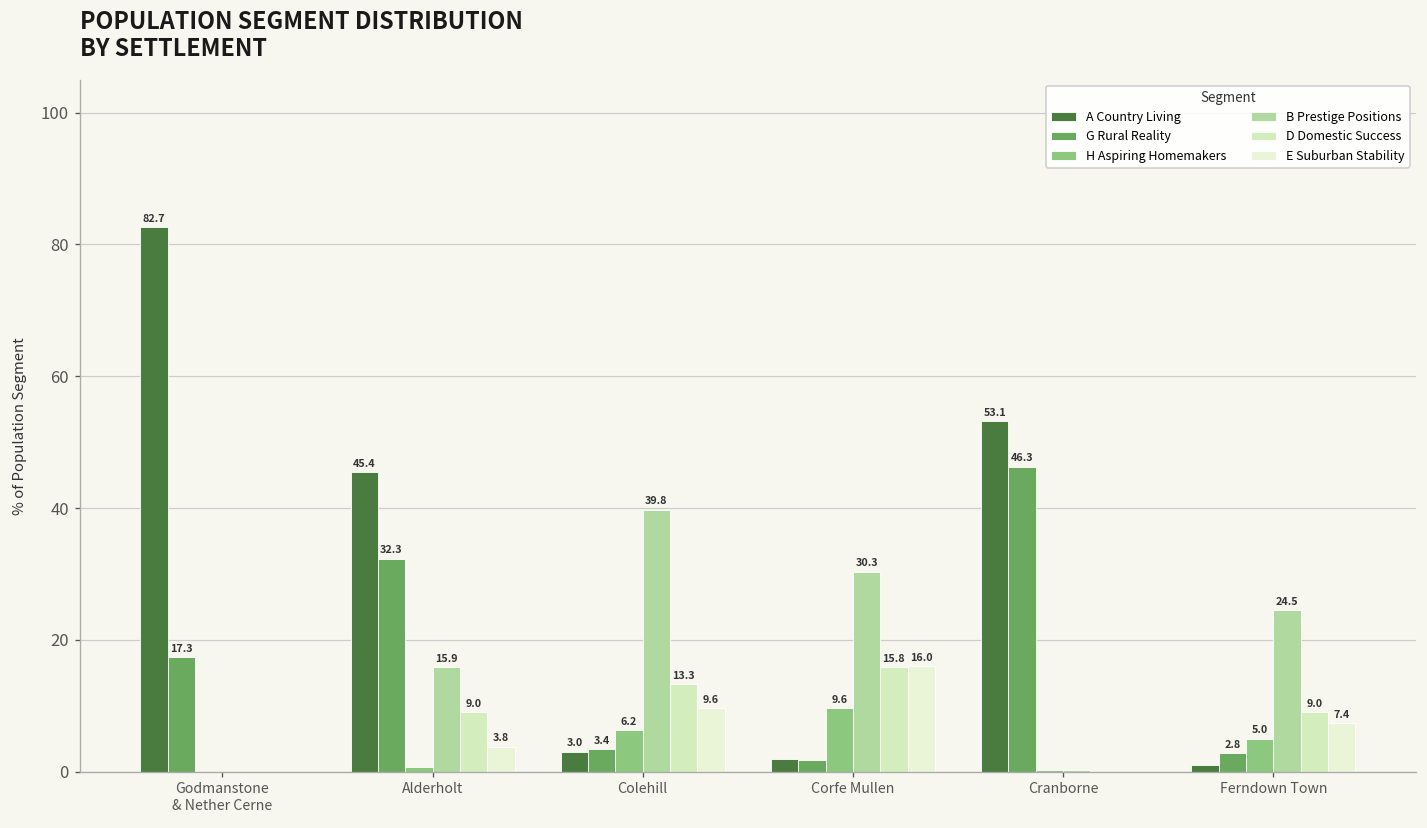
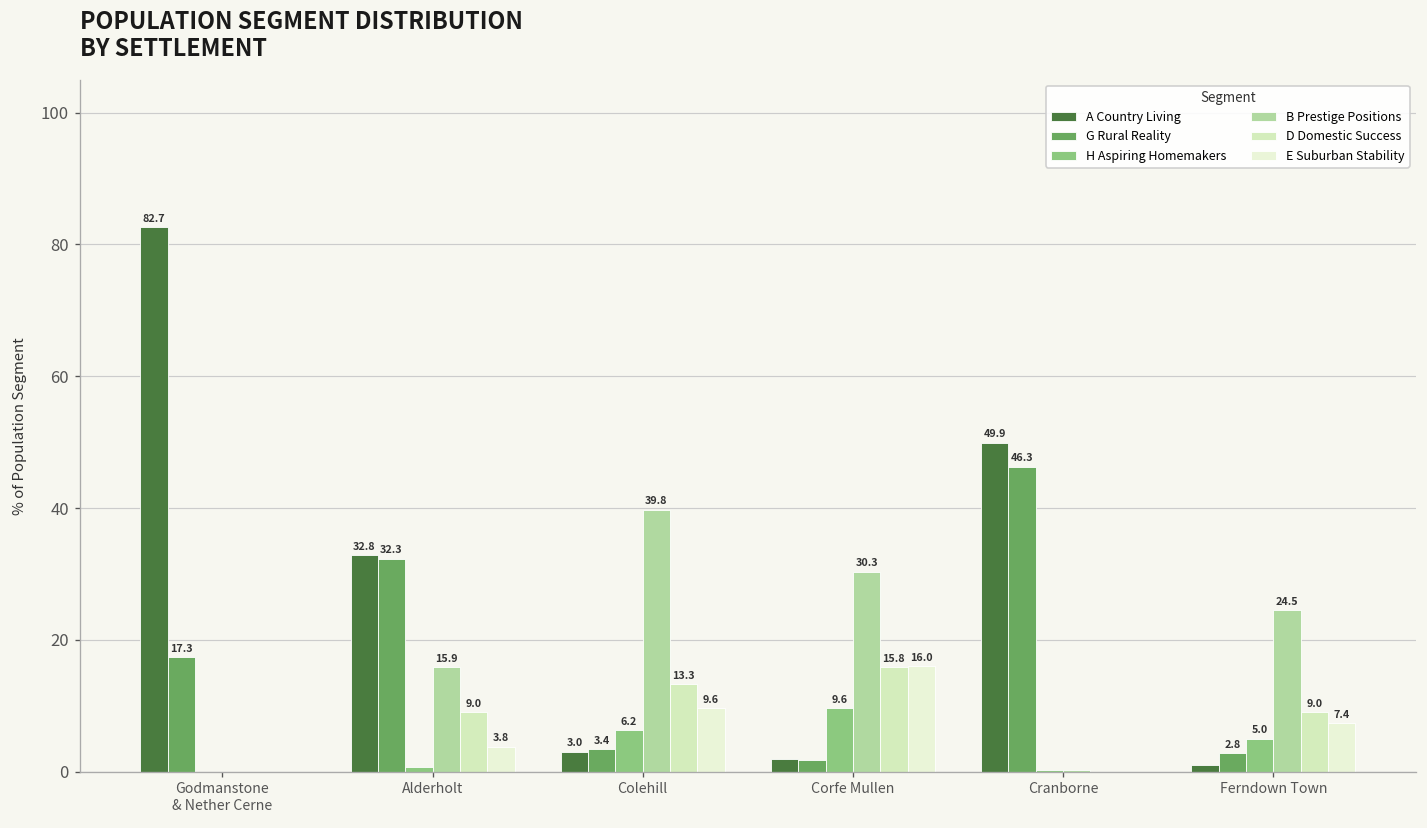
A Country Living, Alderholt: 45.4 -> 32.8
A Country Living, Cranborne: 53.1 -> 49.9
